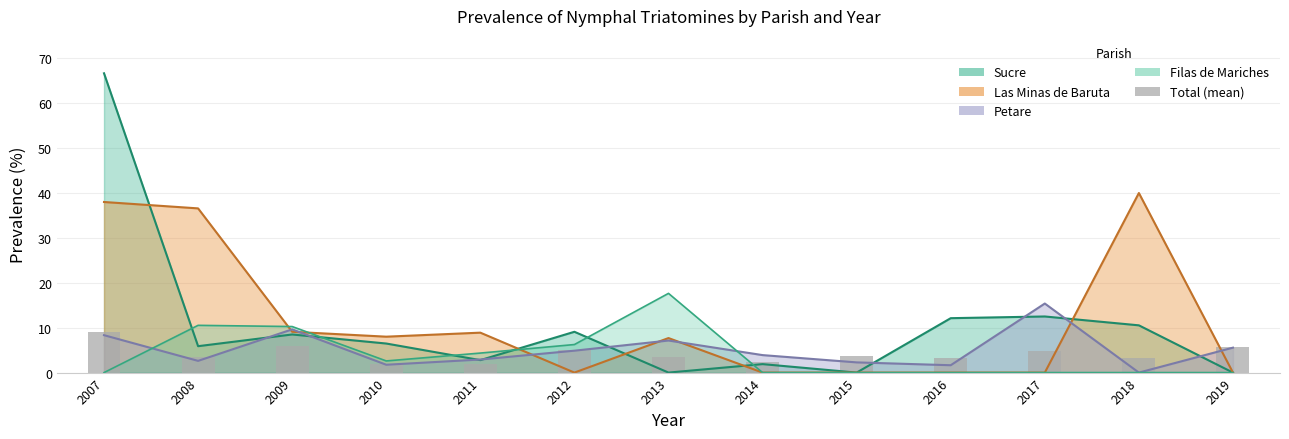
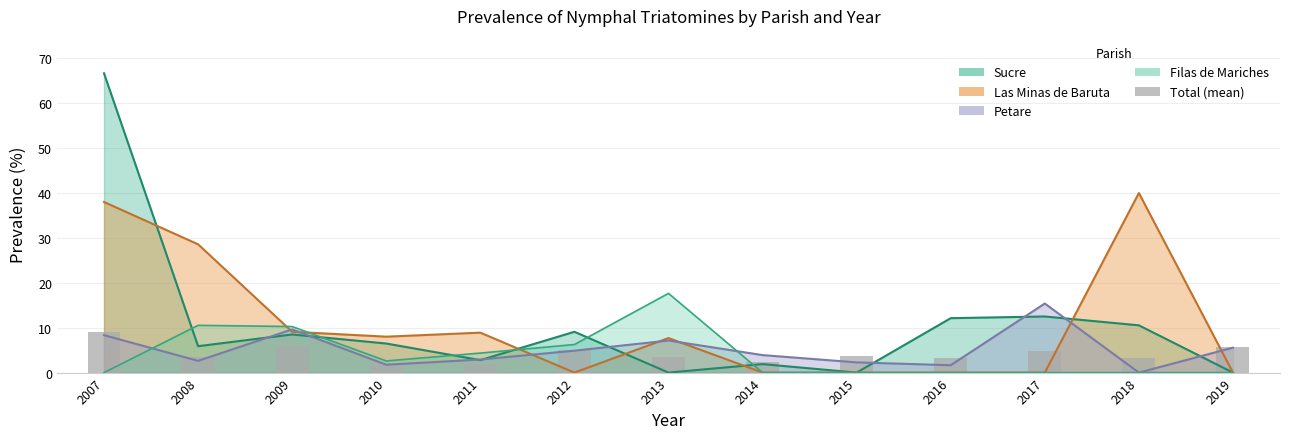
Las Minas de Baruta, 2008: 37 -> 29
